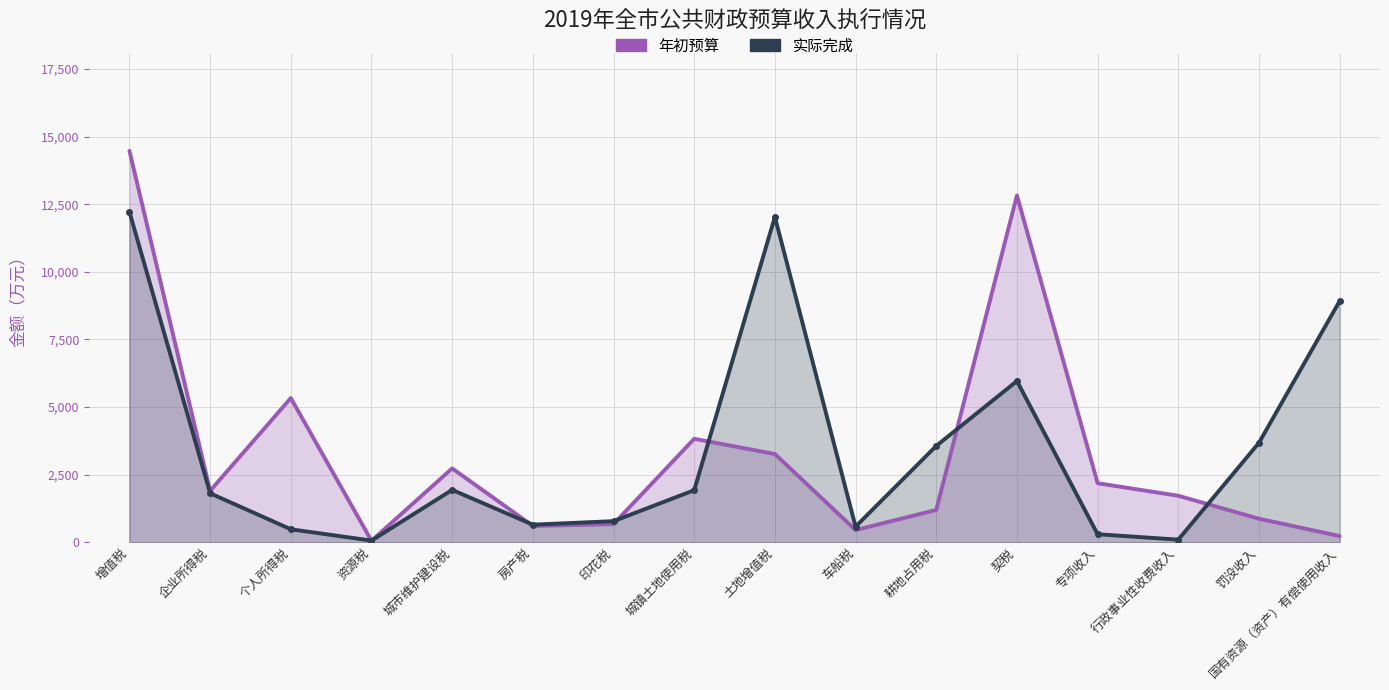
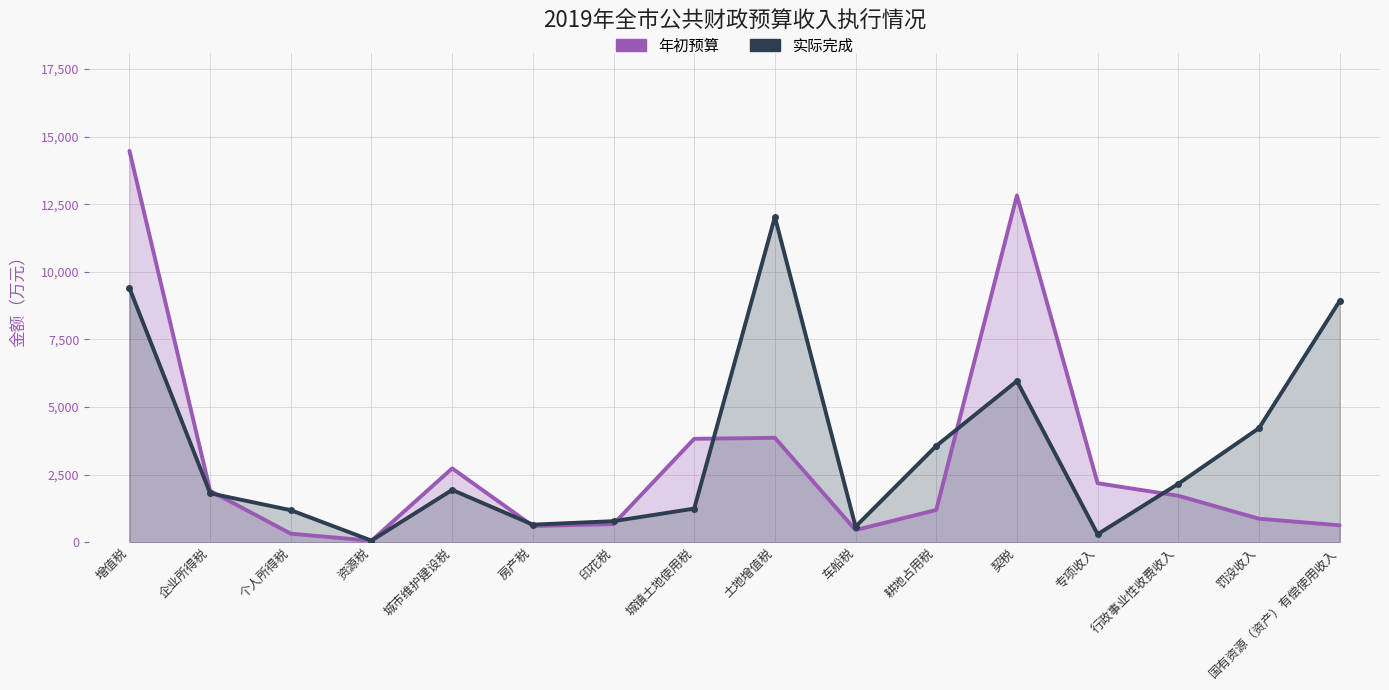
实际完成, 增值税: 12,200 -> 9,400
年初预算, 个人所得税: 5,300 -> 300
实际完成, 个人所得税: 500 -> 1,200
实际完成, 城镇土地使用税: 1,900 -> 1,200
年初预算, 土地增值税: 3,300 -> 3,900
实际完成, 行政事业性收费收入: 100 -> 2,200
实际完成, 罚没收入: 3,700 -> 4,200
年初预算, 国有资源（资产）有偿使用收入: 200 -> 600
